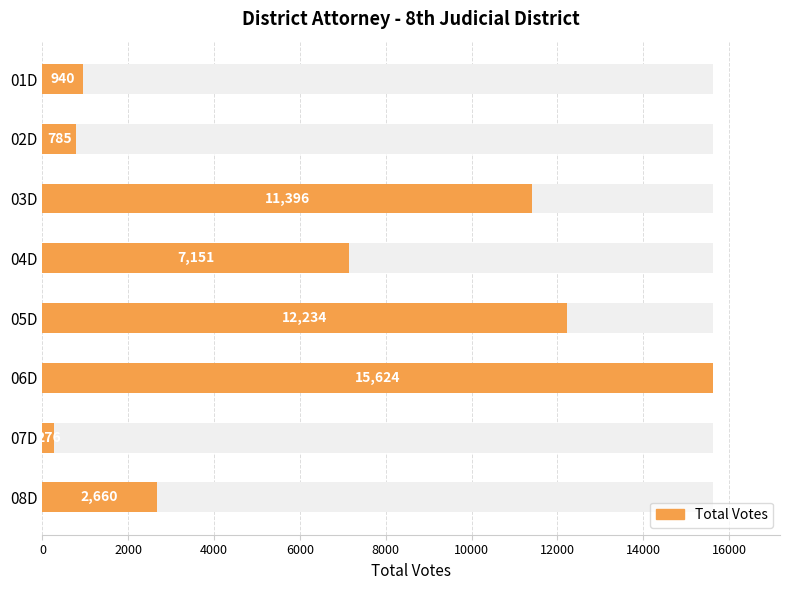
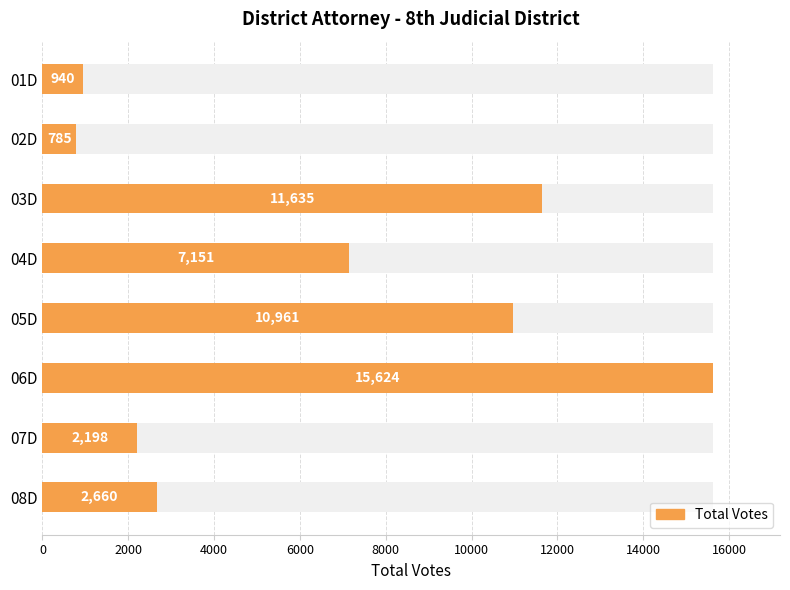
Total Votes, 03D: 11,396 -> 11,635
Total Votes, 05D: 12,234 -> 10,961
Total Votes, 07D: 300 -> 2200
